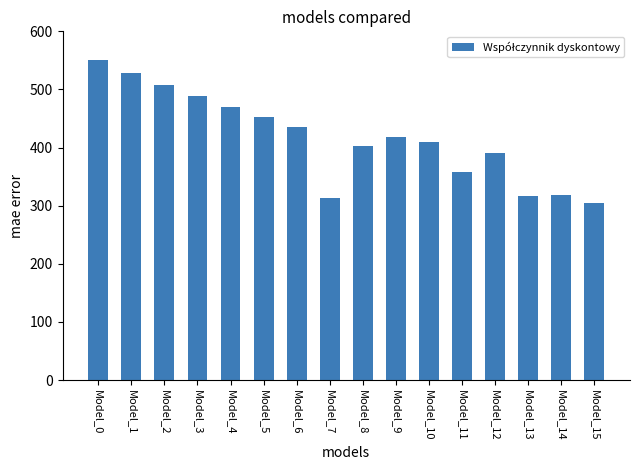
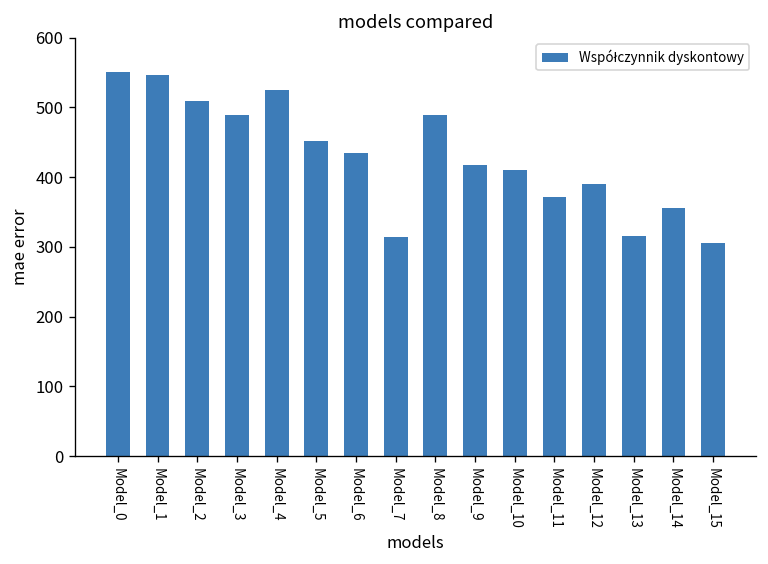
Model_1: 530 -> 550
Model_4: 470 -> 530
Model_8: 400 -> 490
Model_11: 360 -> 370
Model_14: 320 -> 360
